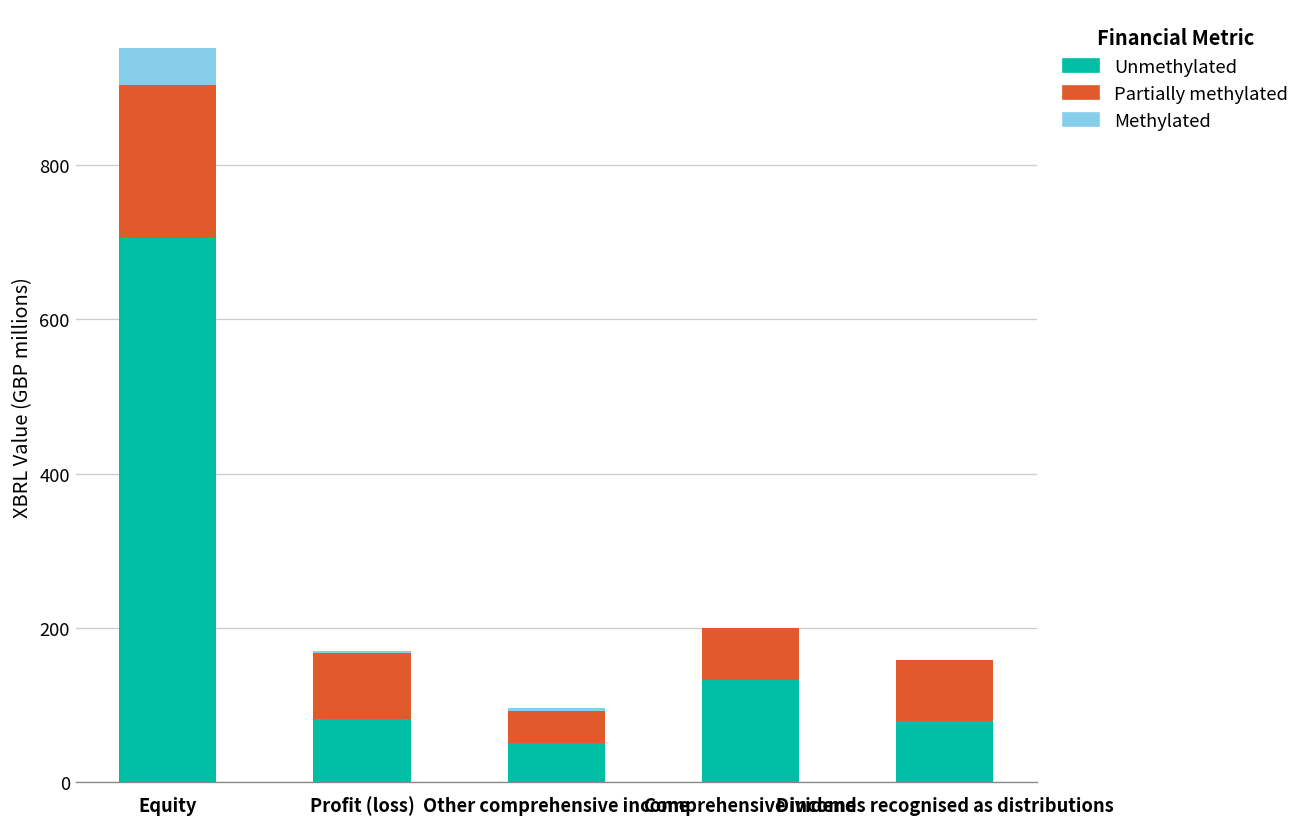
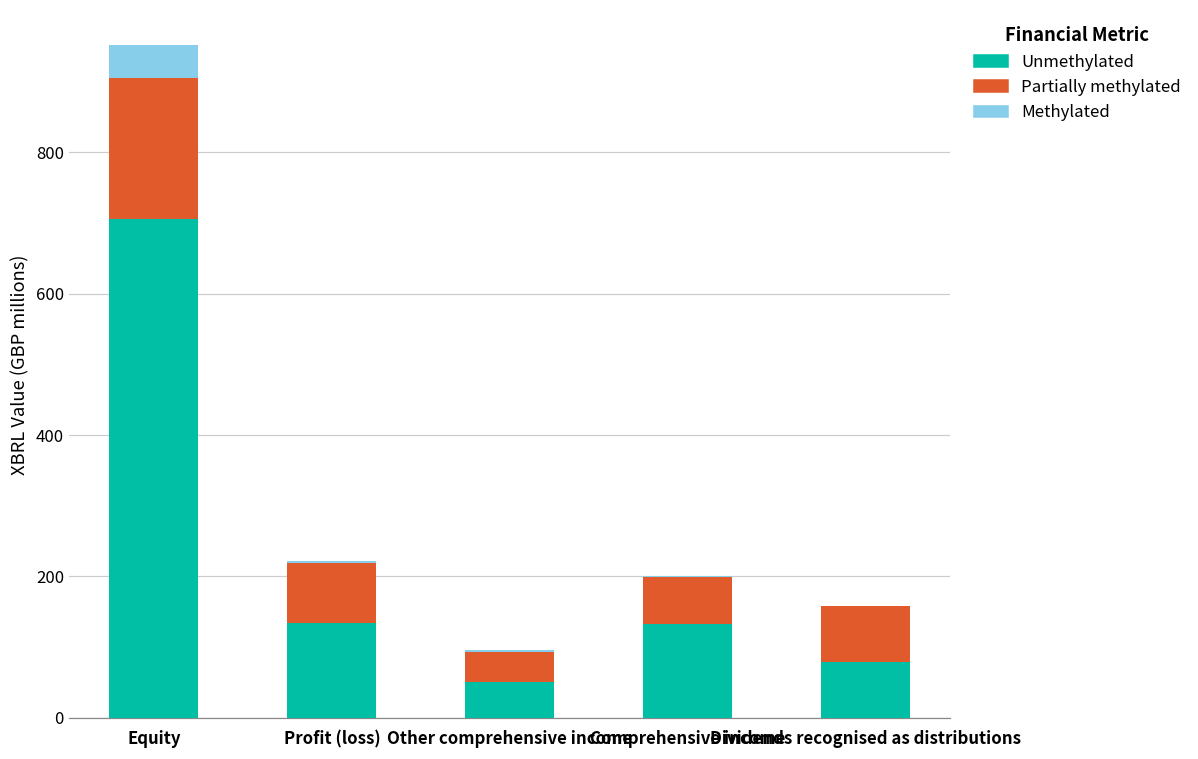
Unmethylated, Profit (loss): 80 -> 130
